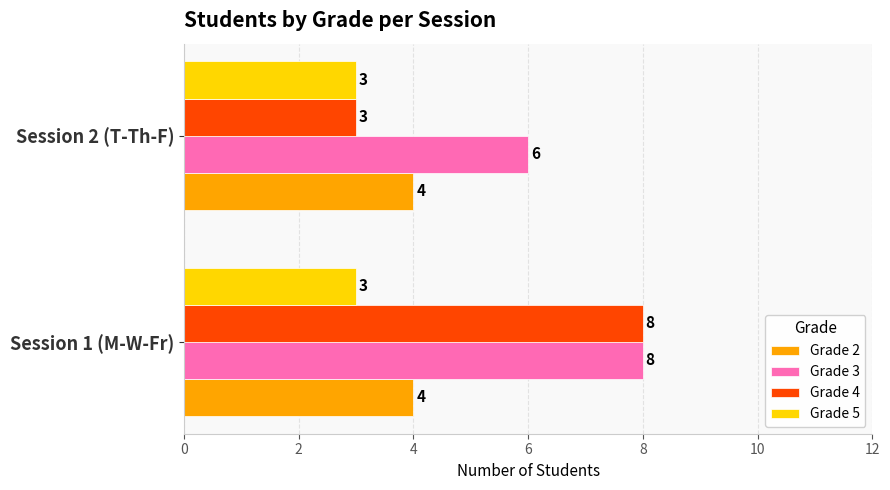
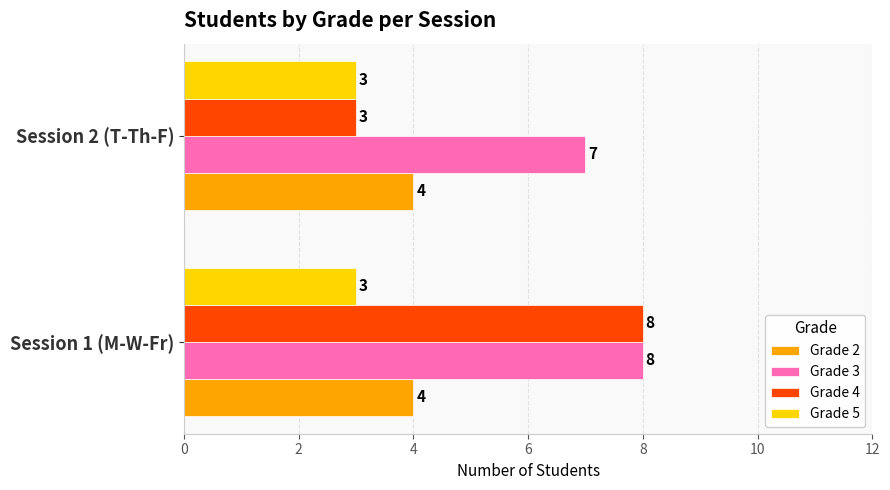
Grade 3, Session 2 (T-Th-F): 6 -> 7
